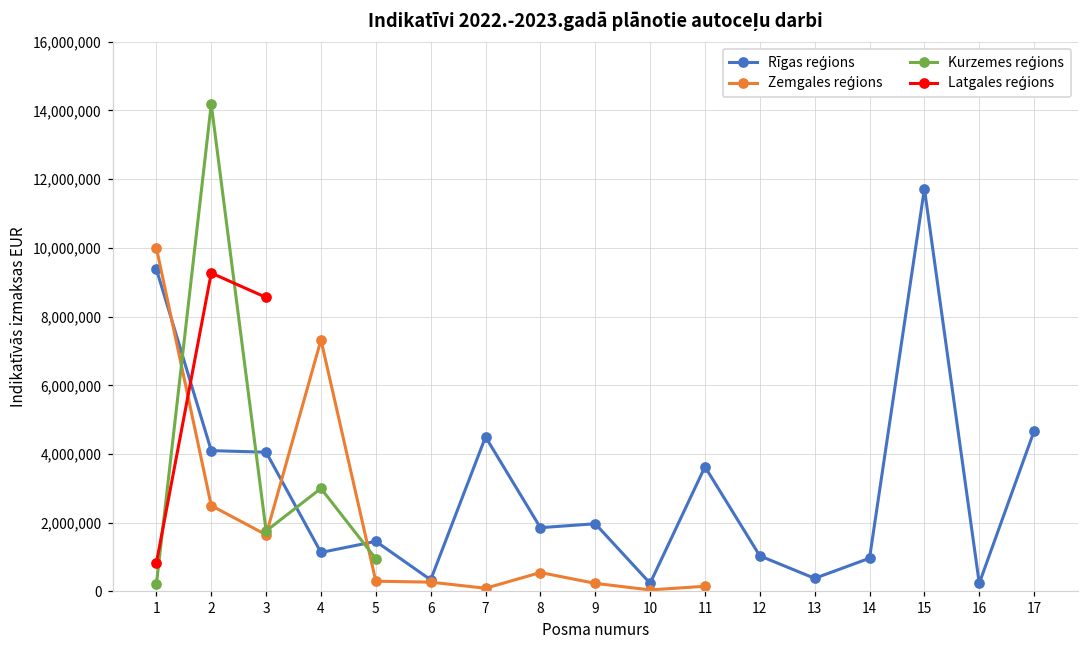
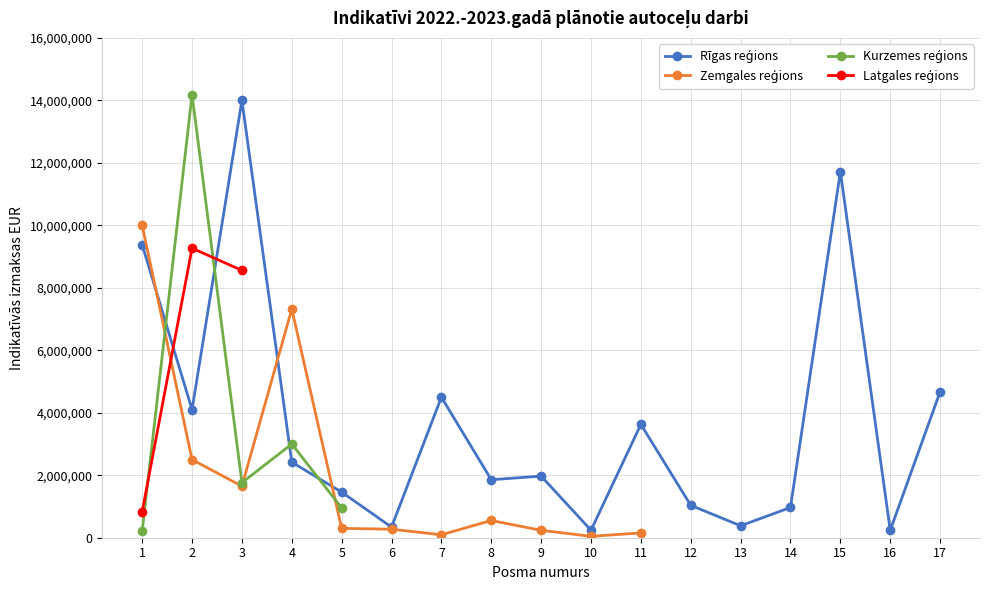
Rīgas reģions, 3: 4,100,000 -> 14,000,000
Rīgas reģions, 4: 1,100,000 -> 2,400,000
